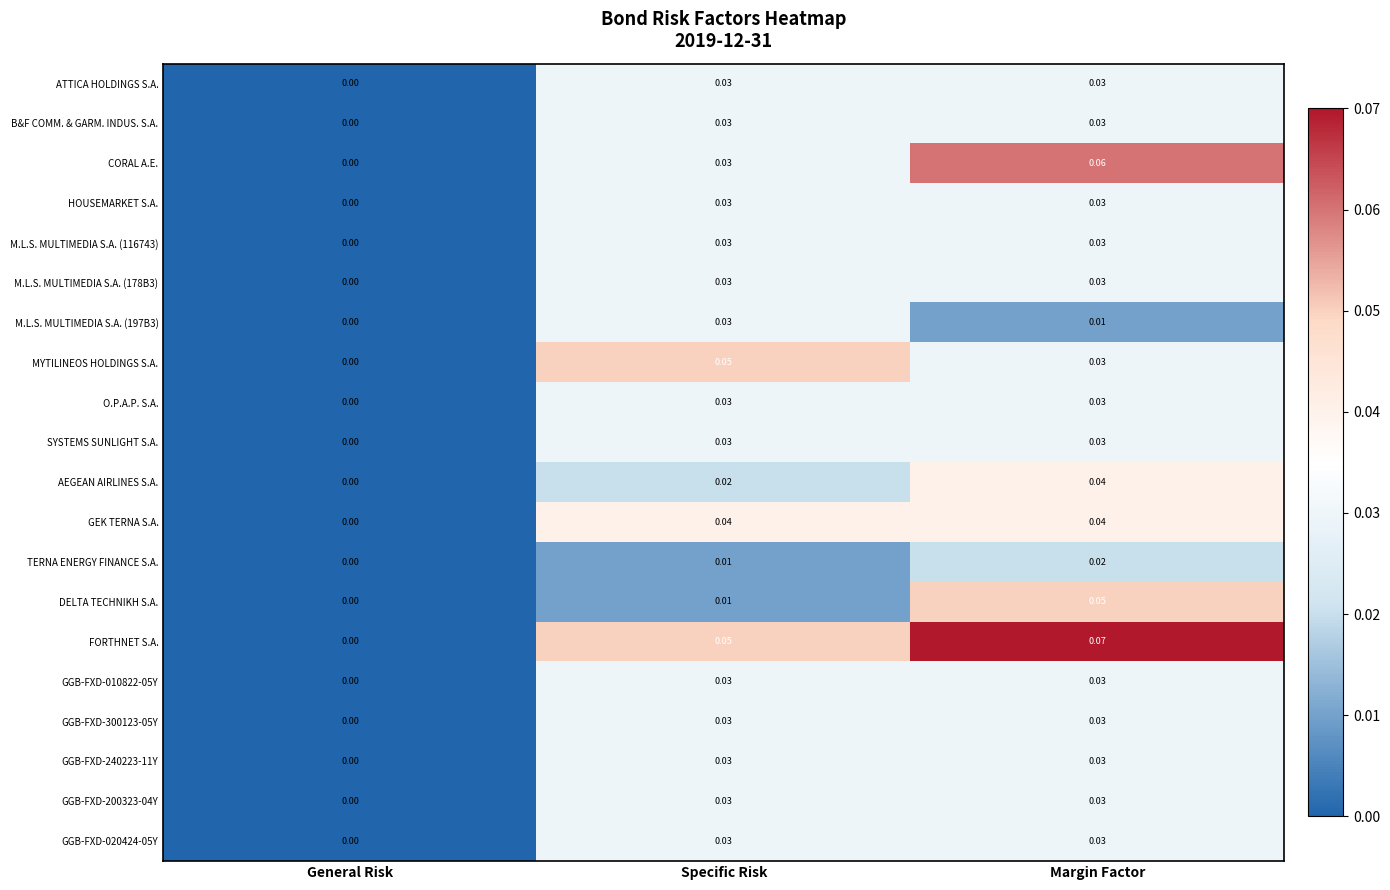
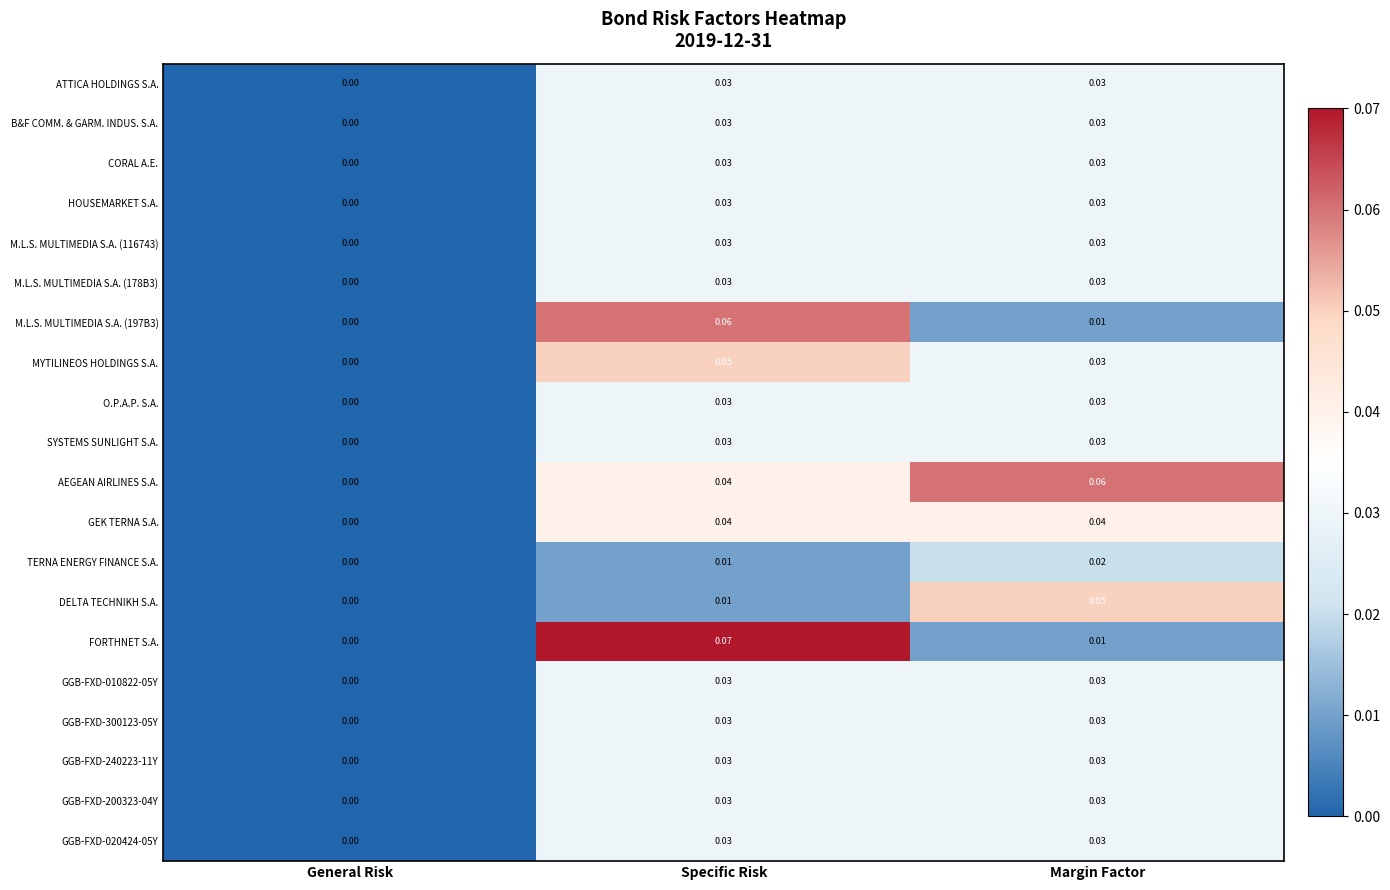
CORAL A.E., Margin Factor: 0.06 -> 0.03
M.L.S. MULTIMEDIA S.A. (197B3), Specific Risk: 0.03 -> 0.06
AEGEAN AIRLINES S.A., Specific Risk: 0.02 -> 0.04
AEGEAN AIRLINES S.A., Margin Factor: 0.04 -> 0.06
FORTHNET S.A., Specific Risk: 0.05 -> 0.07
FORTHNET S.A., Margin Factor: 0.07 -> 0.01
